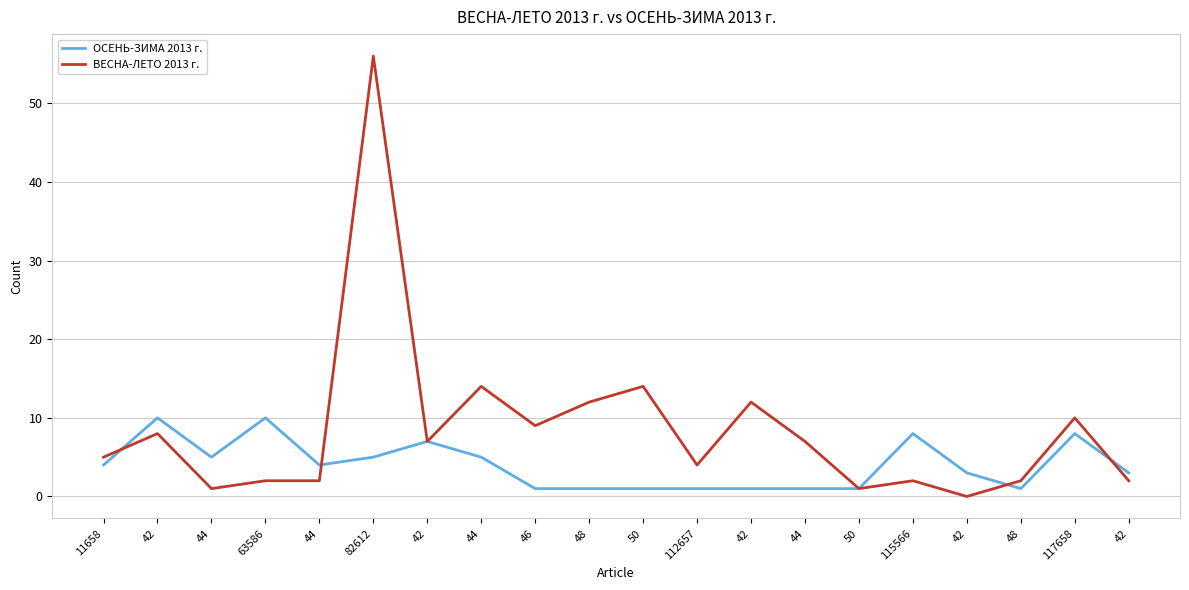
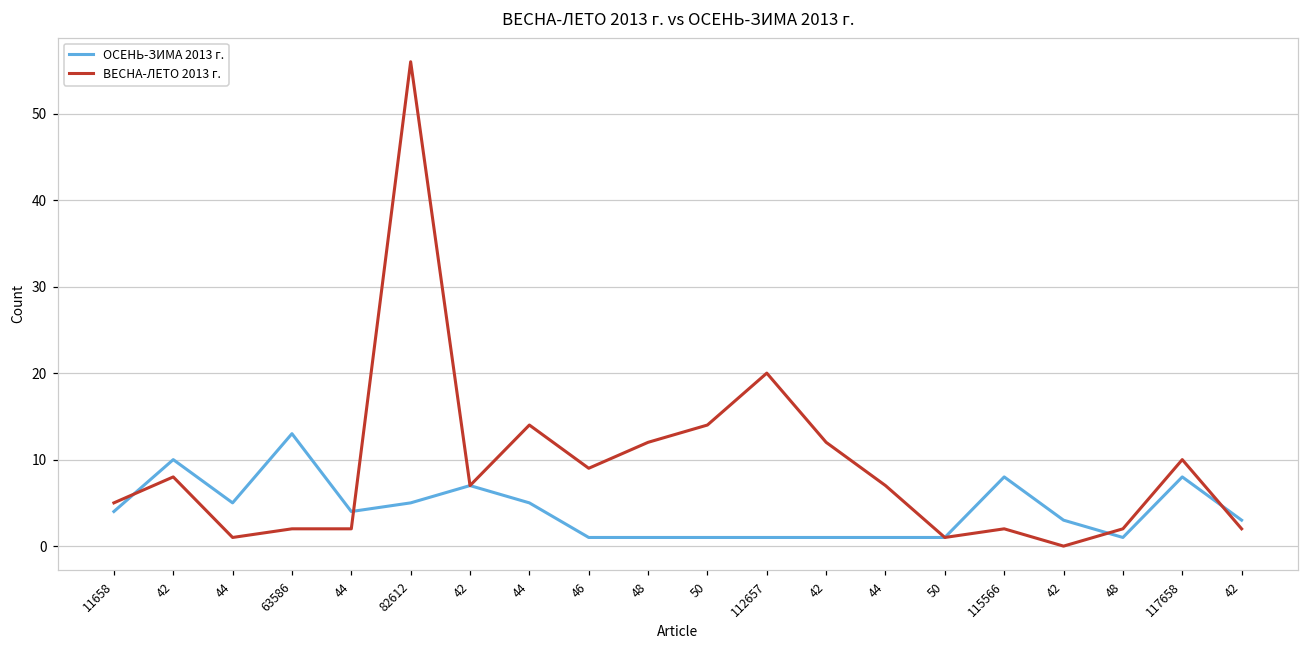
ОСЕНЬ-ЗИМА 2013 г., 63586: 10 -> 13
ВЕСНА-ЛЕТО 2013 г., 112657: 4 -> 20
